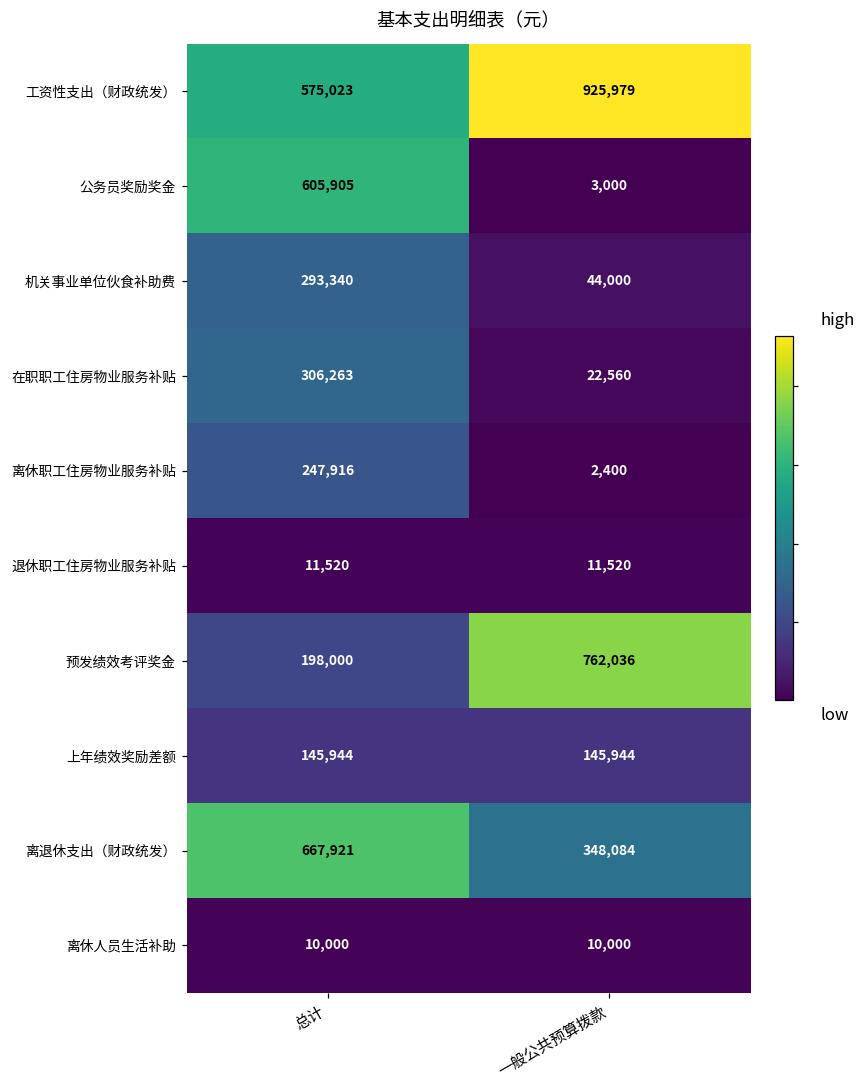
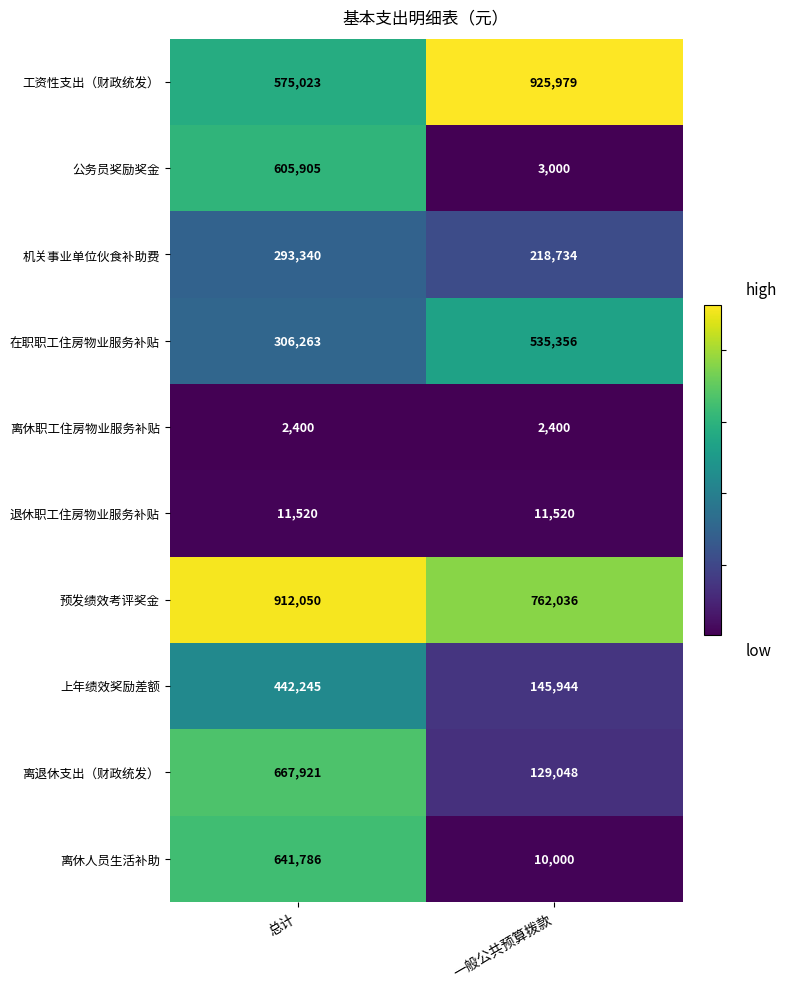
机关事业单位伙食补助费, 一般公共预算拨款: 44,000 -> 218,734
在职职工住房物业服务补贴, 一般公共预算拨款: 22,560 -> 535,356
离休职工住房物业服务补贴, 总计: 247,916 -> 2,400
预发绩效考评奖金, 总计: 198,000 -> 912,050
上年绩效奖励差额, 总计: 145,944 -> 442,245
离退休支出（财政统发）, 一般公共预算拨款: 348,084 -> 129,048
离休人员生活补助, 总计: 10,000 -> 641,786
